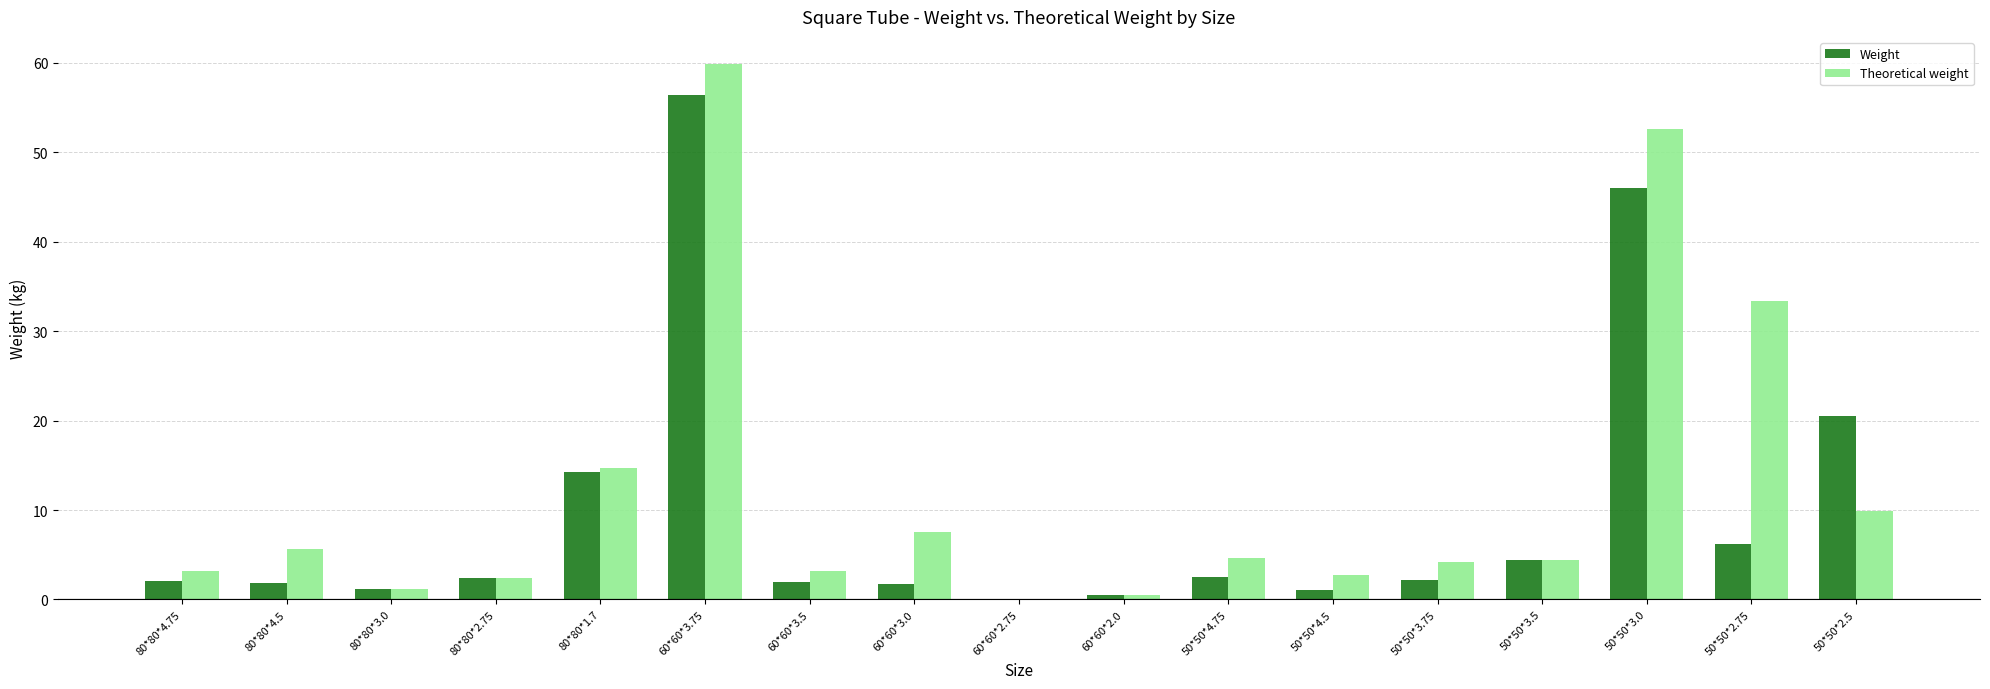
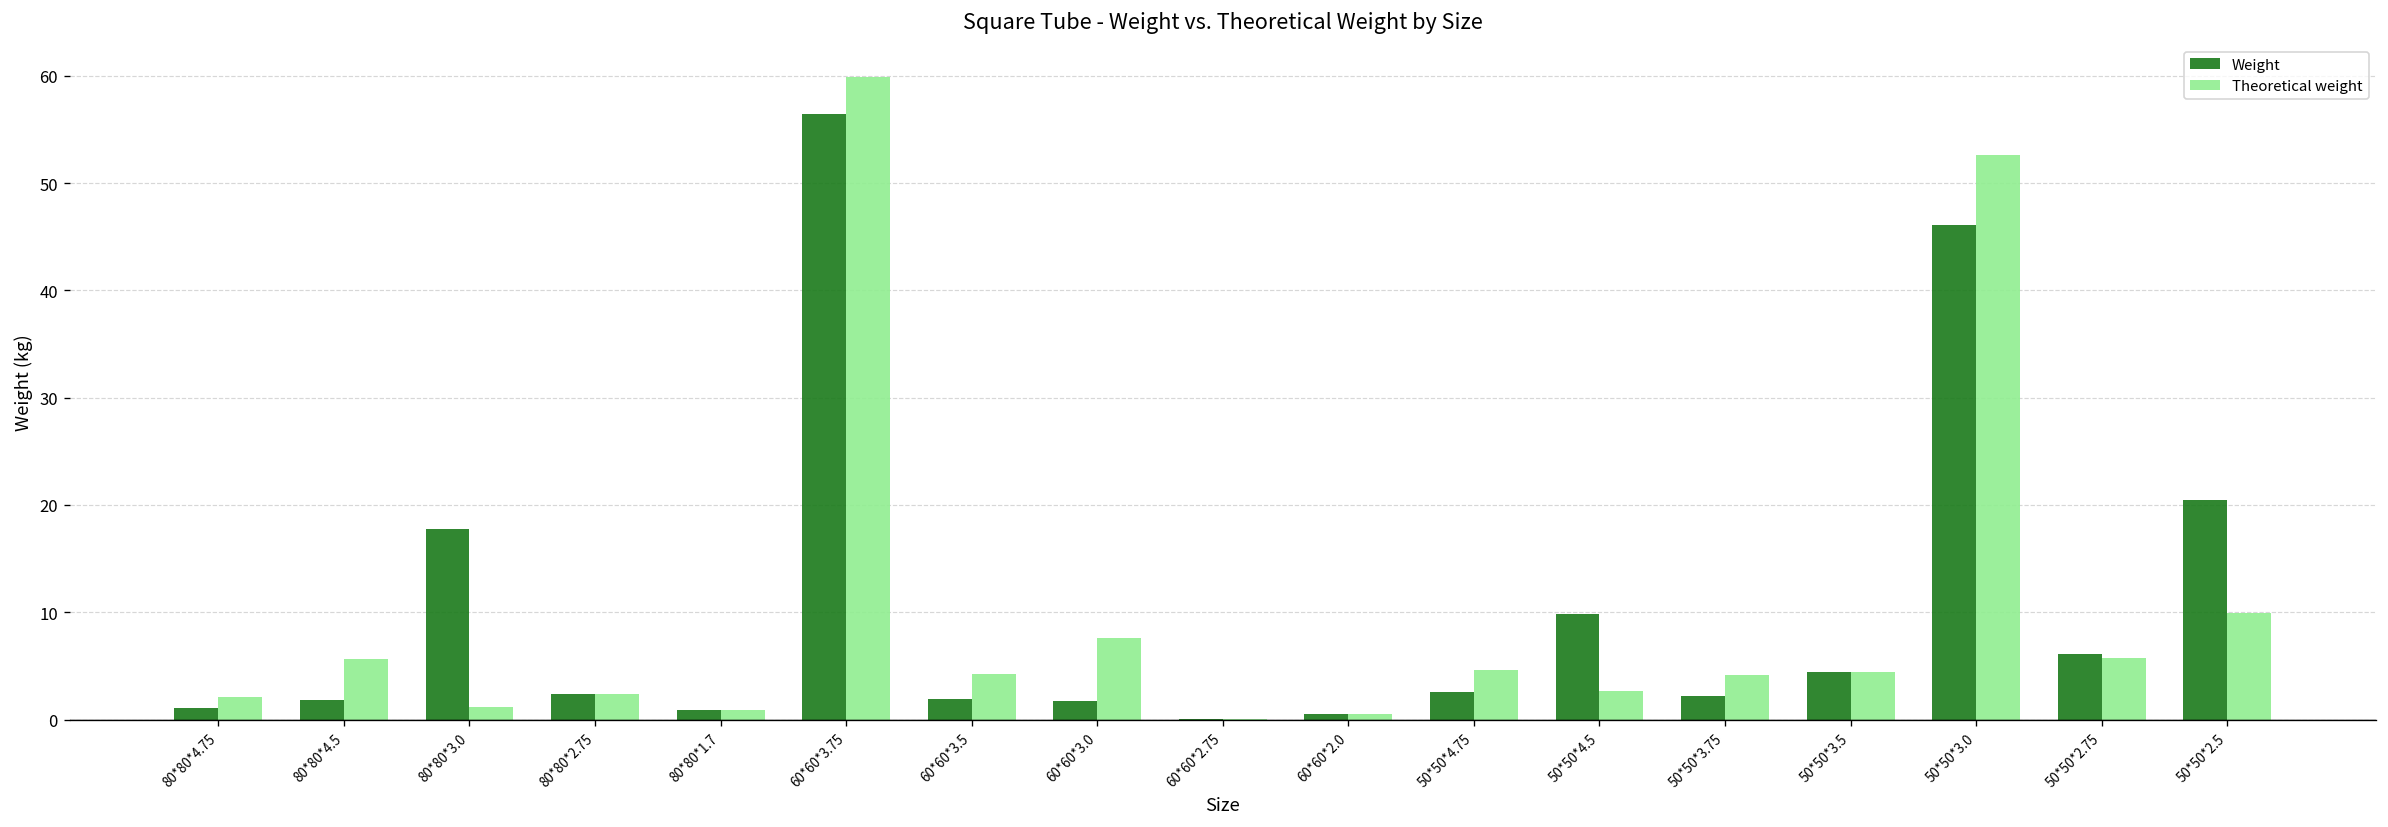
Weight, 80*80*4.75: 2 -> 1
Theoretical weight, 80*80*4.75: 3 -> 2
Weight, 80*80*3.0: 1 -> 18
Weight, 80*80*1.7: 14 -> 1
Theoretical weight, 80*80*1.7: 15 -> 1
Theoretical weight, 60*60*3.5: 3 -> 4
Weight, 50*50*4.5: 1 -> 10
Theoretical weight, 50*50*2.75: 33 -> 6
